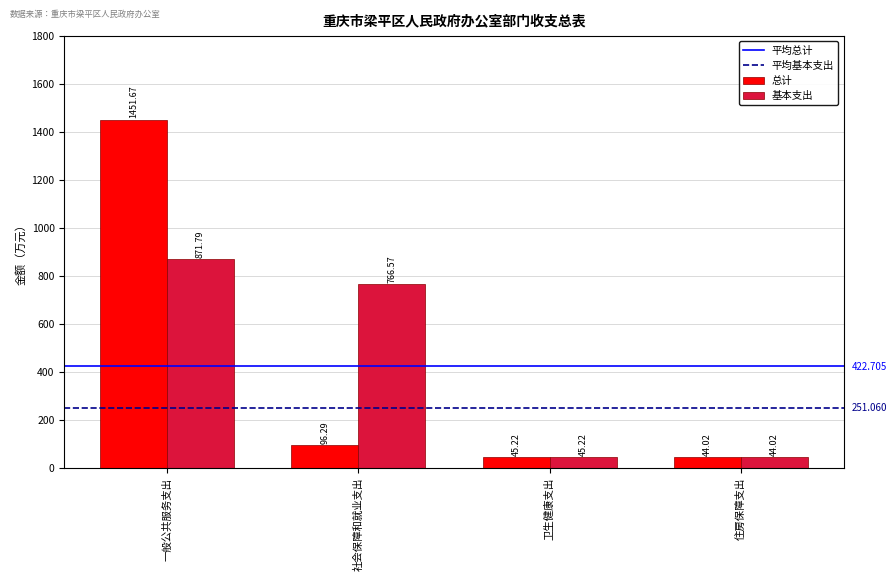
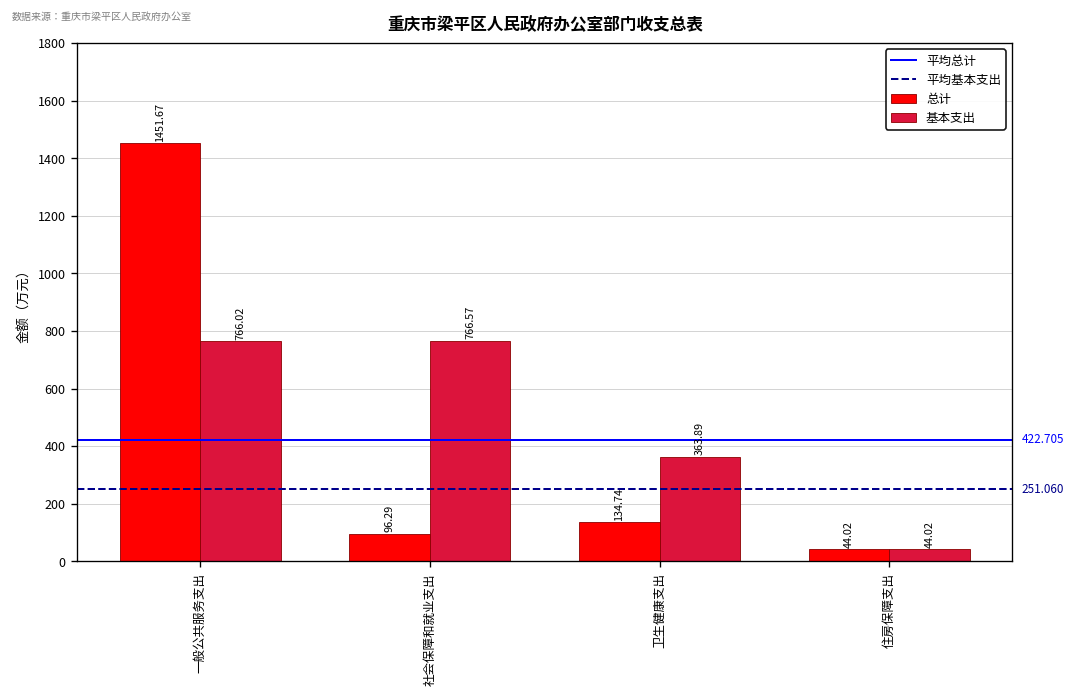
基本支出, 一般公共服务支出: 871.79 -> 766.02
总计, 卫生健康支出: 45.22 -> 134.74
基本支出, 卫生健康支出: 45.22 -> 363.89
